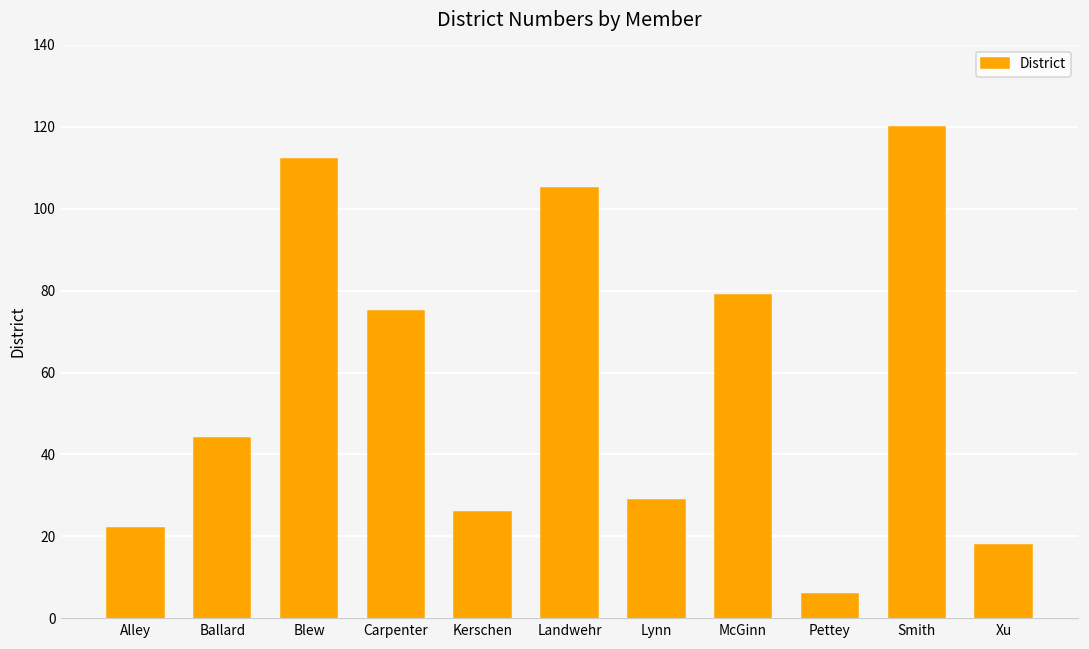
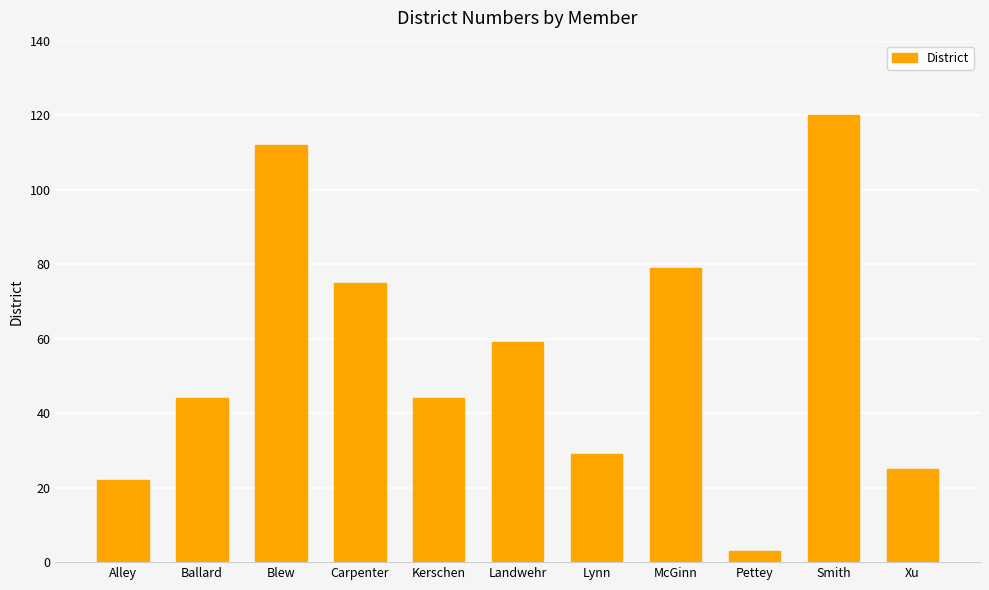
Kerschen: 26 -> 44
Landwehr: 105 -> 59
Pettey: 6 -> 3
Xu: 18 -> 25
